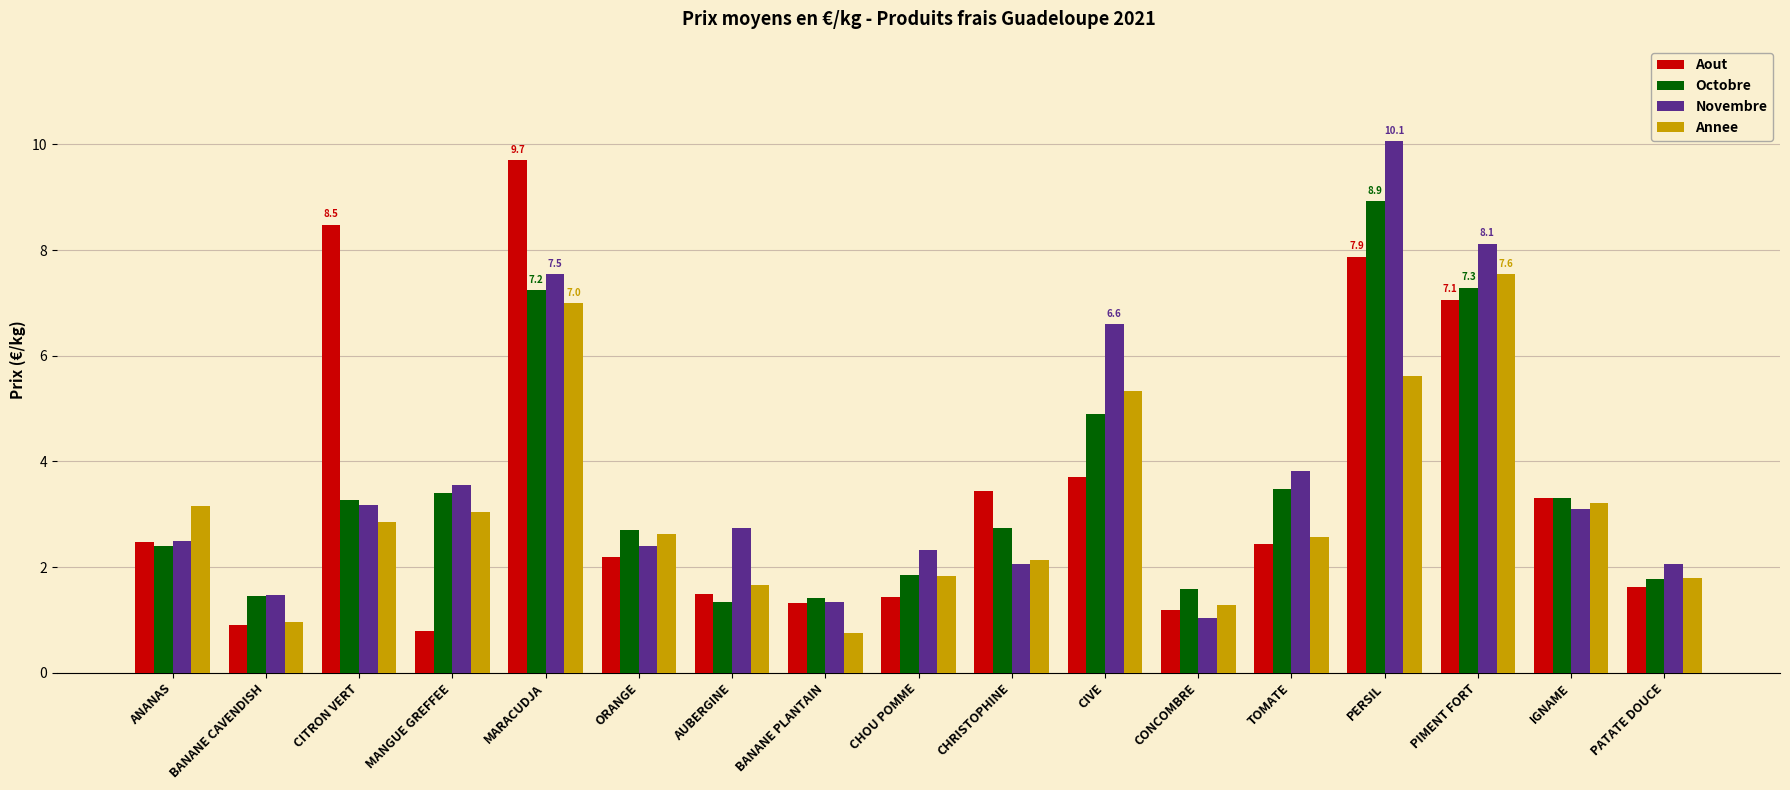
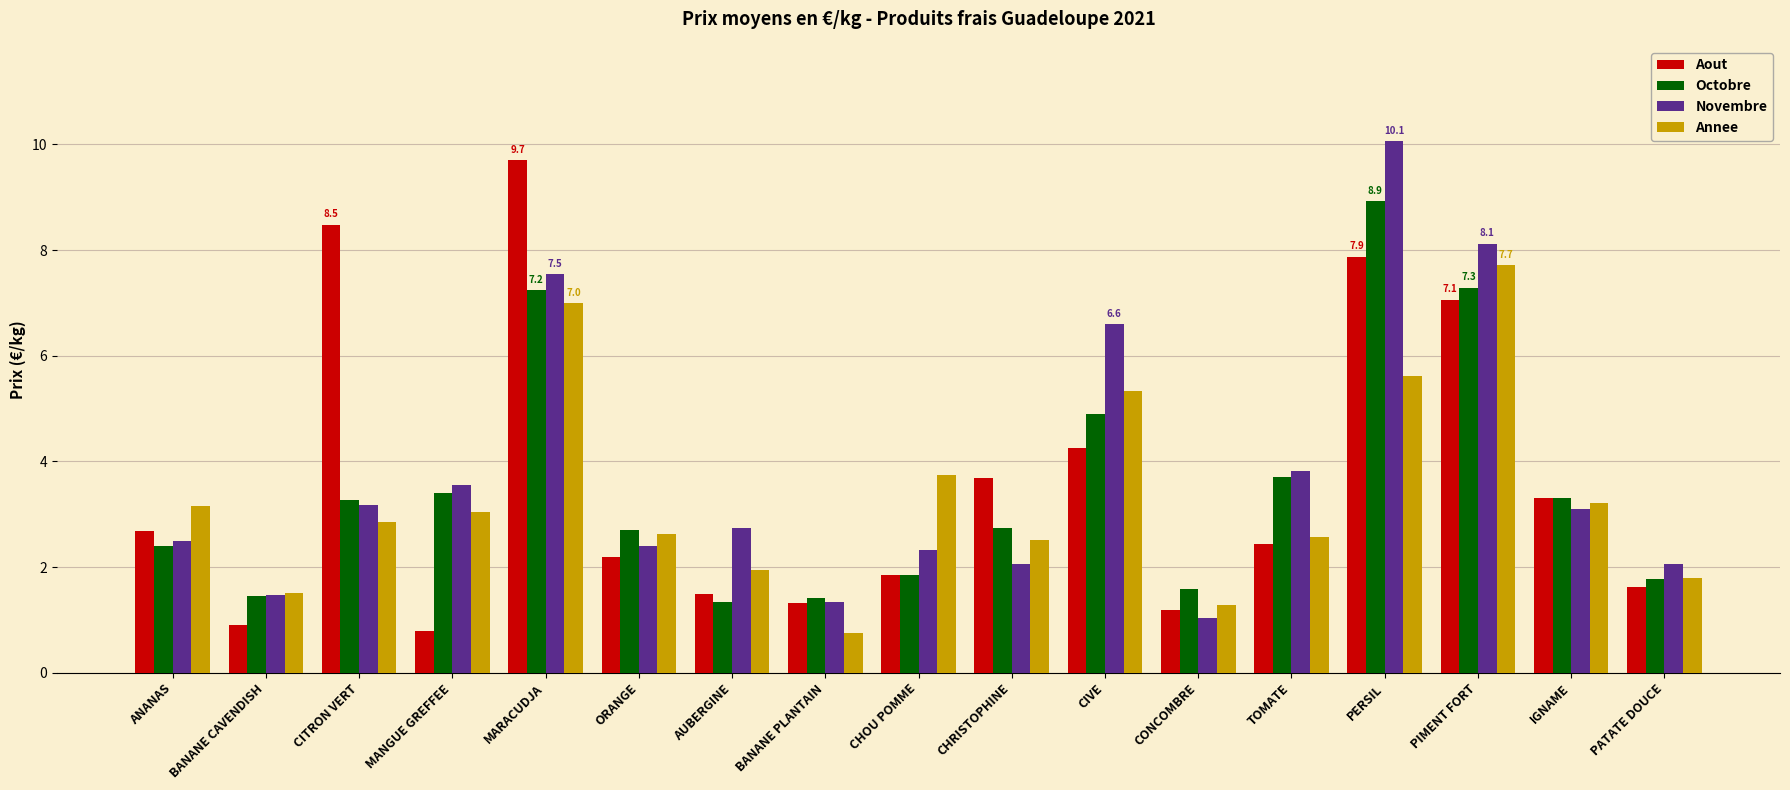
Aout, ANANAS: 2.5 -> 2.7
Annee, BANANE CAVENDISH: 1.0 -> 1.5
Annee, AUBERGINE: 1.7 -> 1.9
Aout, CHOU POMME: 1.4 -> 1.8
Annee, CHOU POMME: 1.8 -> 3.7
Aout, CHRISTOPHINE: 3.4 -> 3.7
Annee, CHRISTOPHINE: 2.1 -> 2.5
Aout, CIVE: 3.7 -> 4.3
Octobre, TOMATE: 3.5 -> 3.7
Annee, PIMENT FORT: 7.6 -> 7.7
